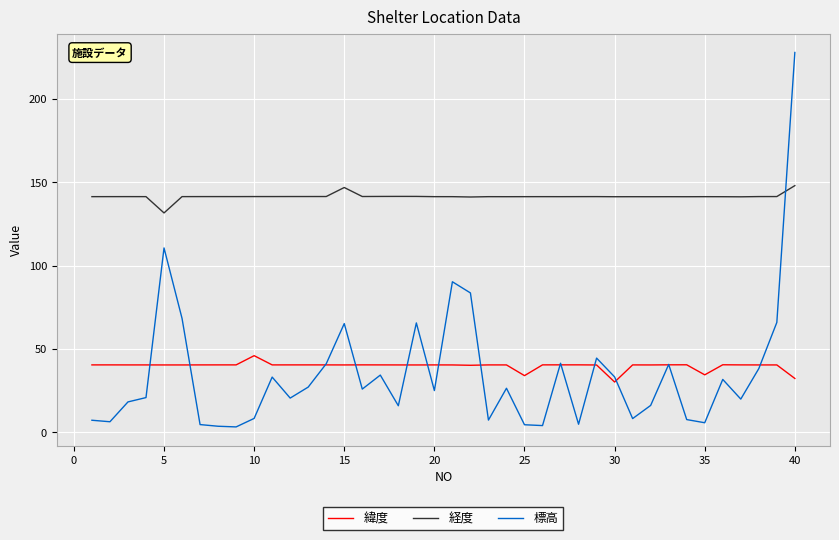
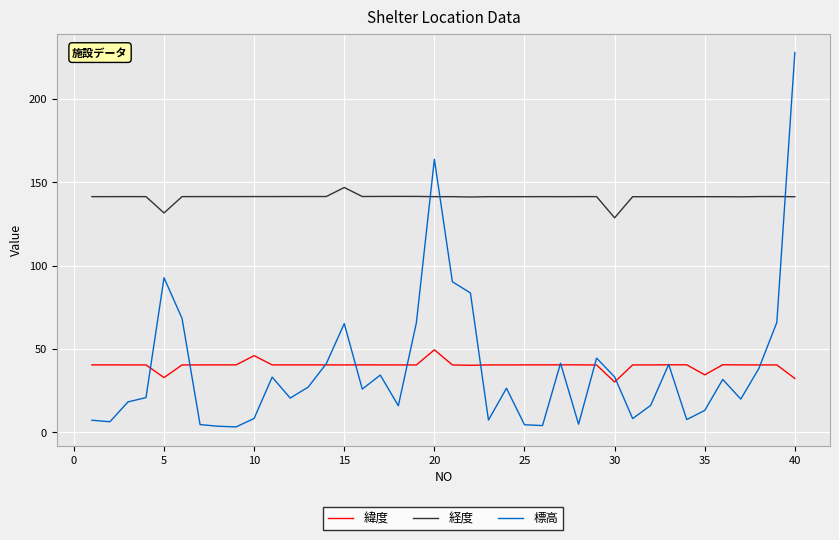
緯度, 5: 40 -> 33
標高, 5: 111 -> 93
緯度, 20: 41 -> 50
標高, 20: 25 -> 164
緯度, 25: 34 -> 41
経度, 30: 141 -> 129
標高, 35: 6 -> 13
経度, 40: 148 -> 141
